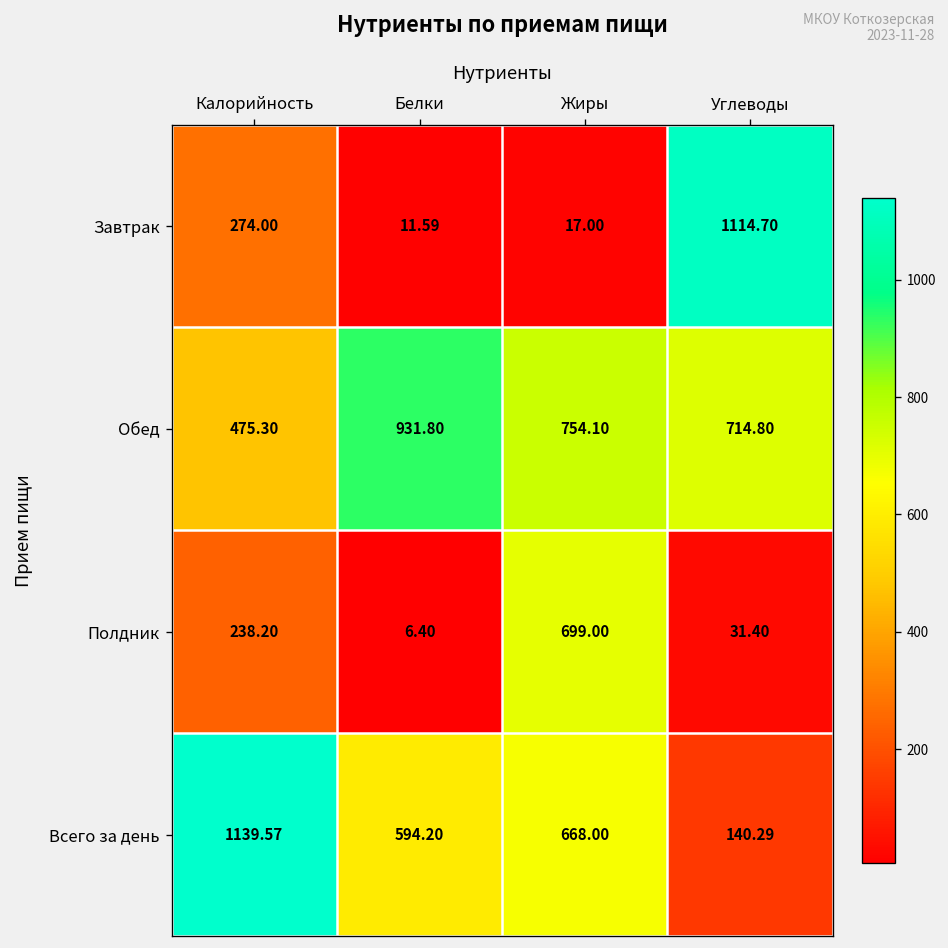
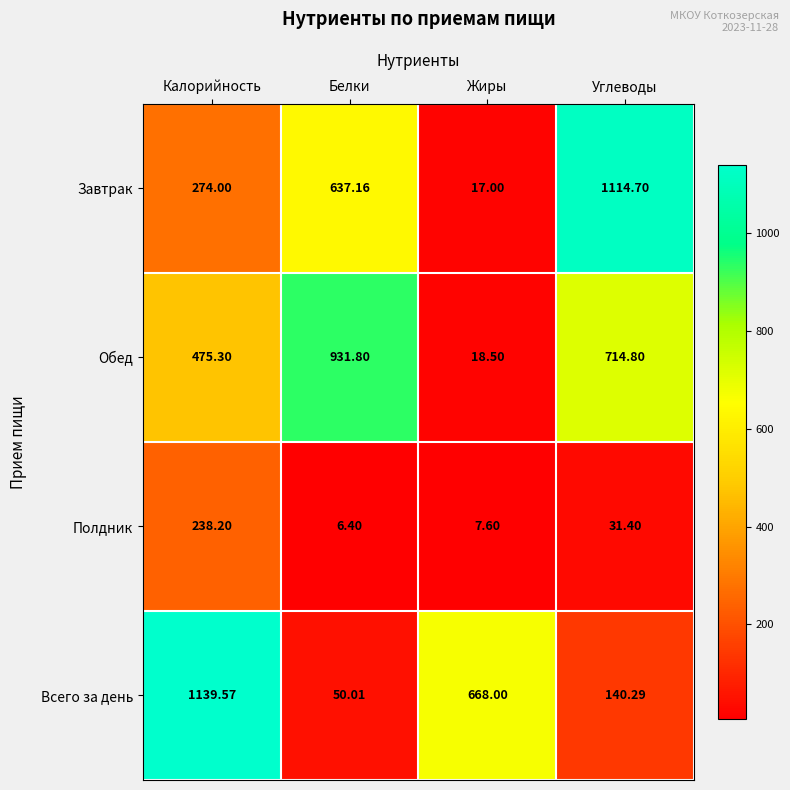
Завтрак, Белки: 11.59 -> 637.16
Обед, Жиры: 754.10 -> 18.50
Полдник, Жиры: 699.00 -> 7.60
Всего за день, Белки: 594.20 -> 50.01
